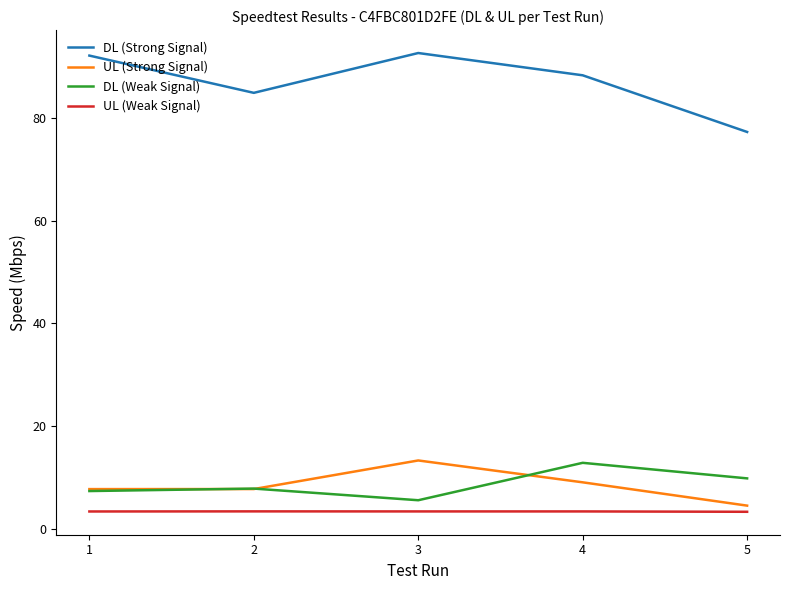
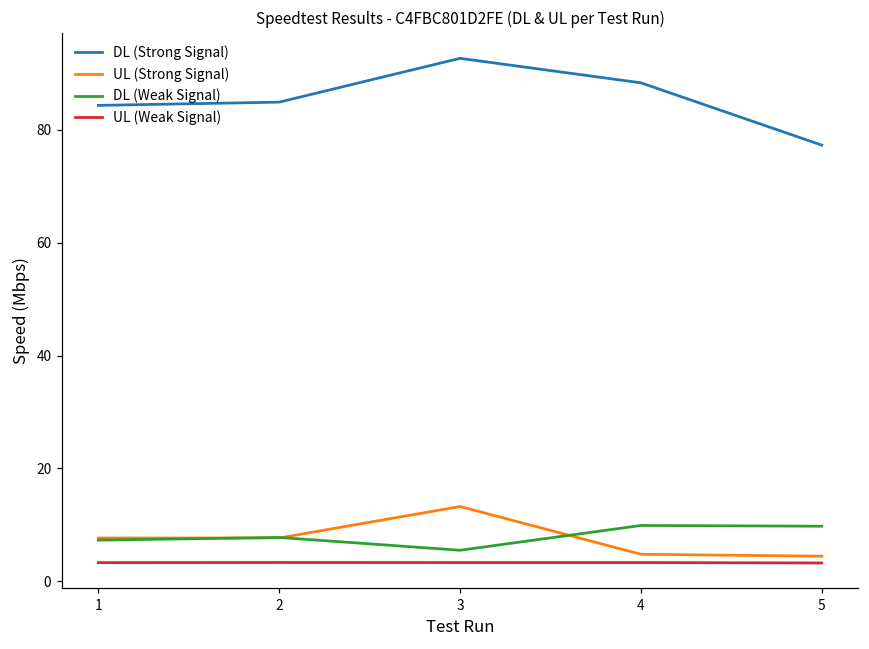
DL (Strong Signal), 1: 92 -> 84
UL (Strong Signal), 4: 9 -> 5
DL (Weak Signal), 4: 13 -> 10
